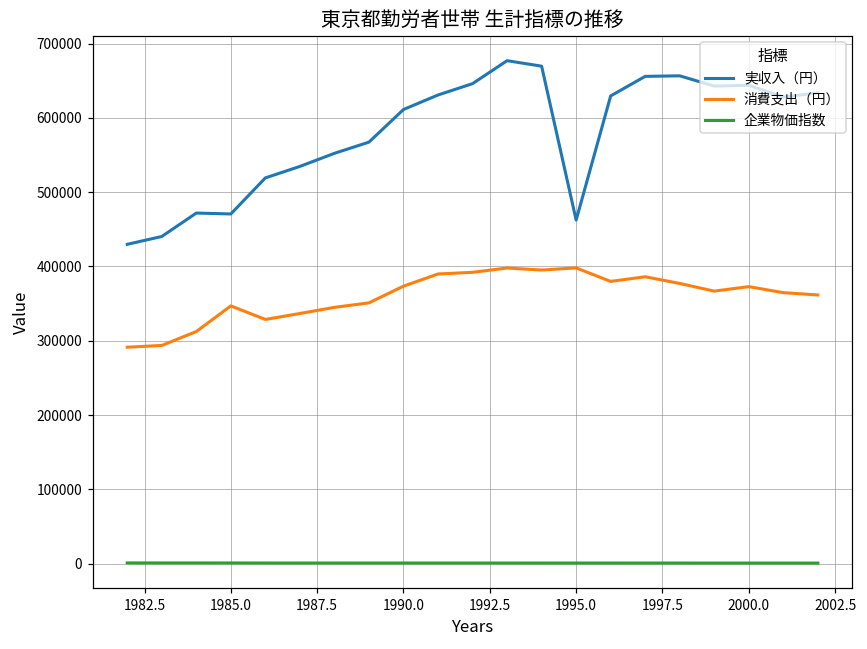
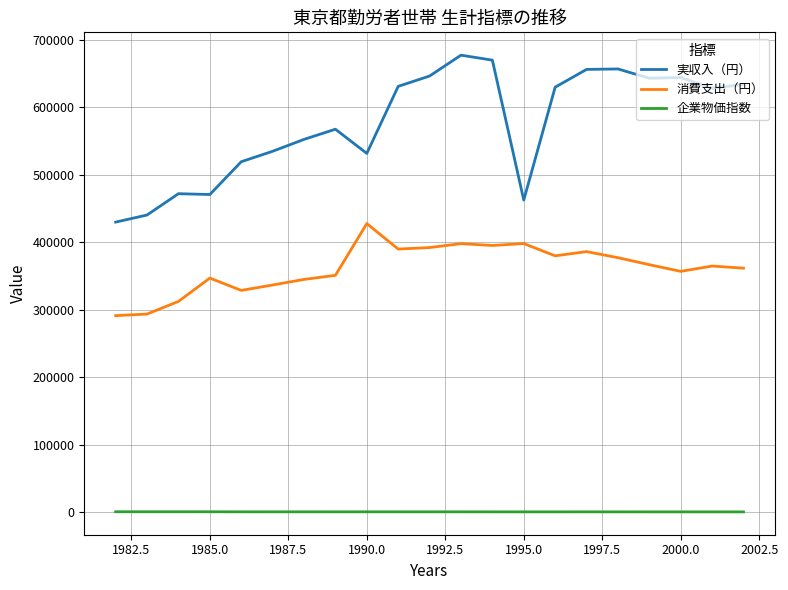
実収入（円）, 1990.0: 610000 -> 530000
消費支出（円）, 1990.0: 370000 -> 430000
消費支出（円）, 2000.0: 370000 -> 360000
